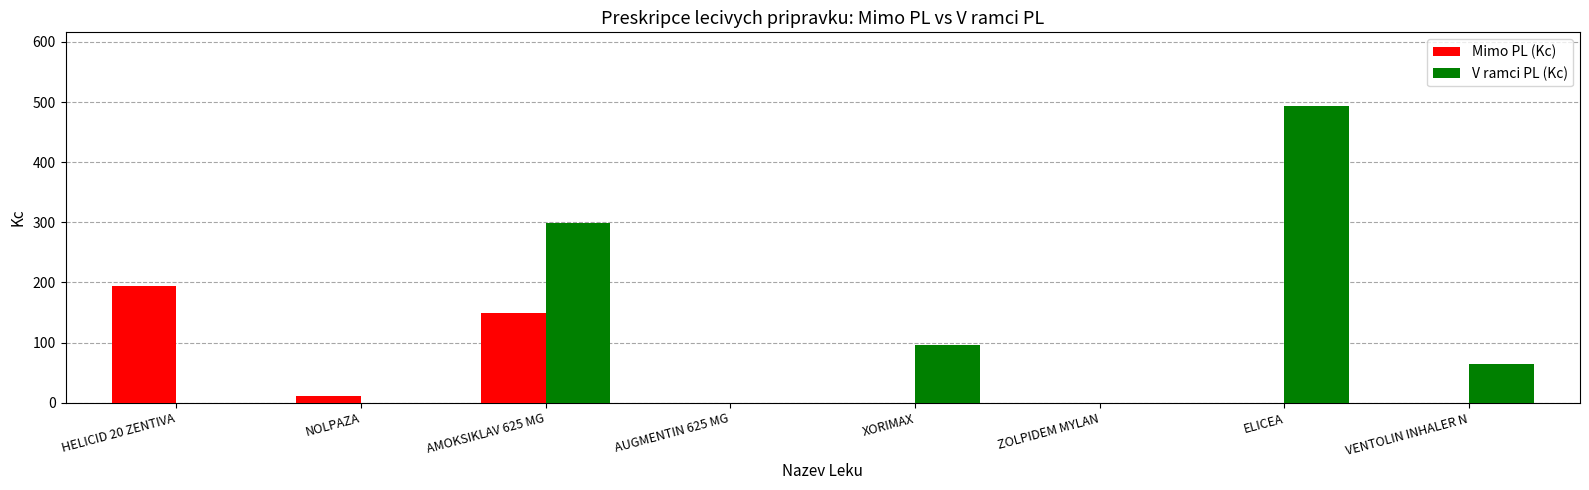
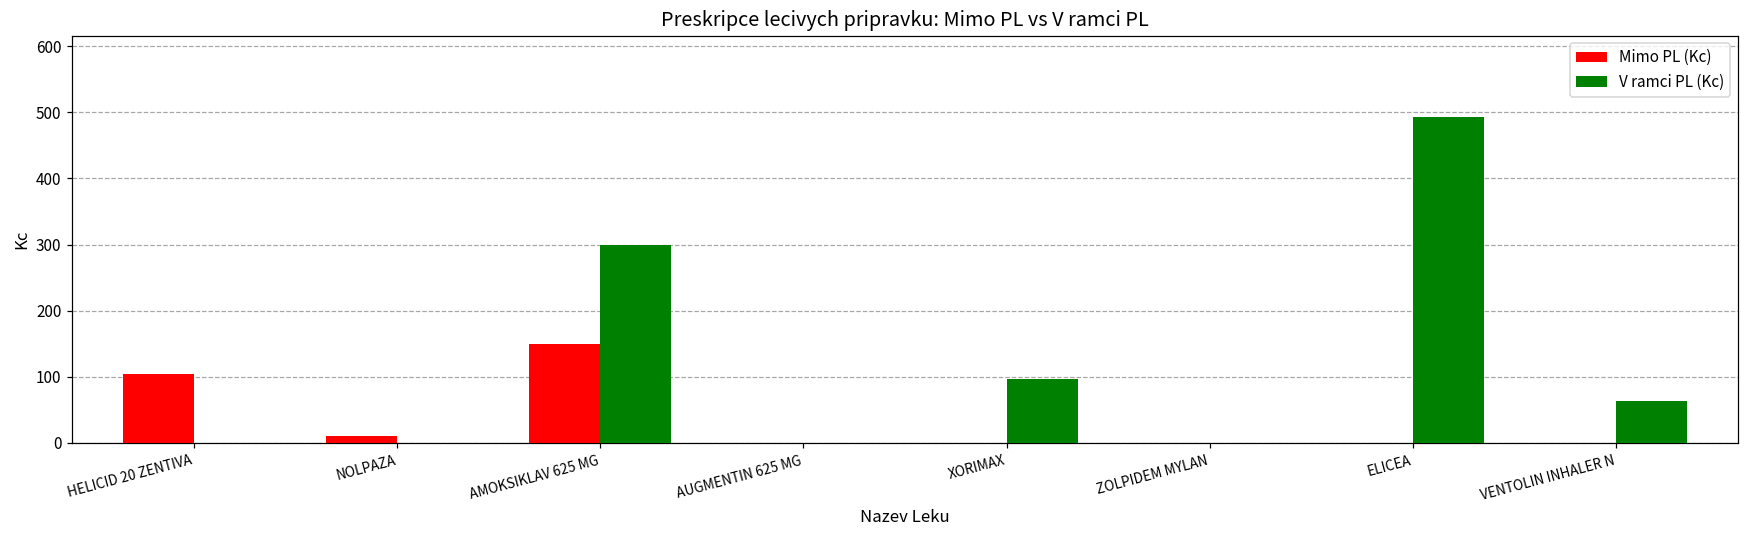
Mimo PL (Kc), HELICID 20 ZENTIVA: 190 -> 100
